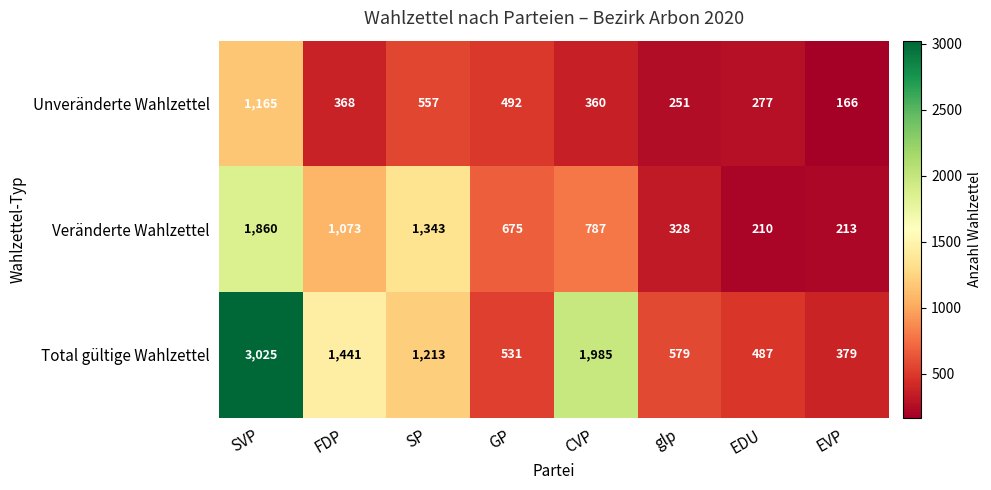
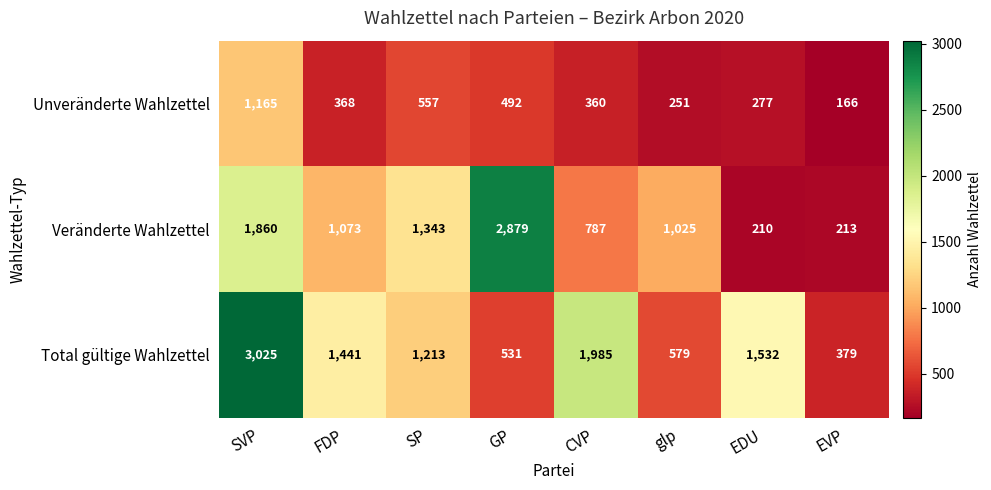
Veränderte Wahlzettel, GP: 675 -> 2,879
Veränderte Wahlzettel, glp: 328 -> 1,025
Total gültige Wahlzettel, EDU: 487 -> 1,532
